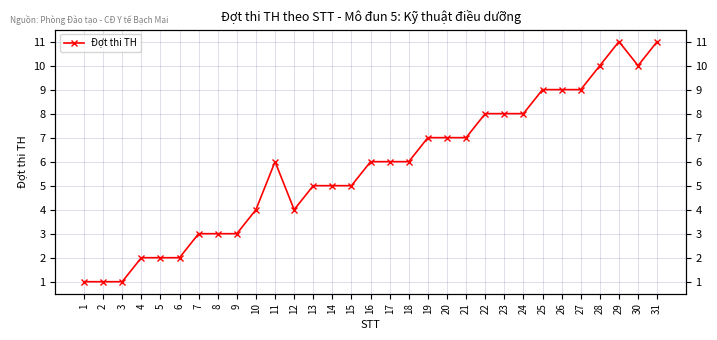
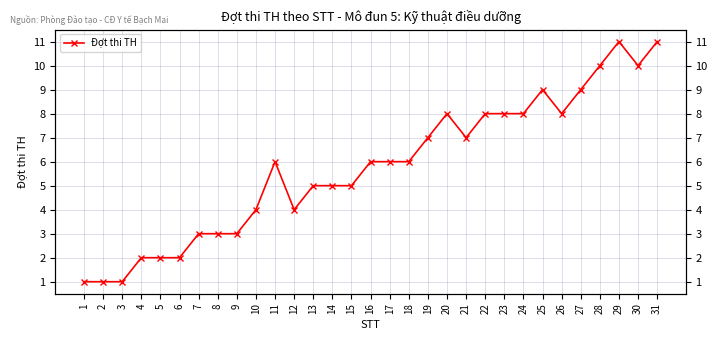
20: 7 -> 8
26: 9 -> 8
